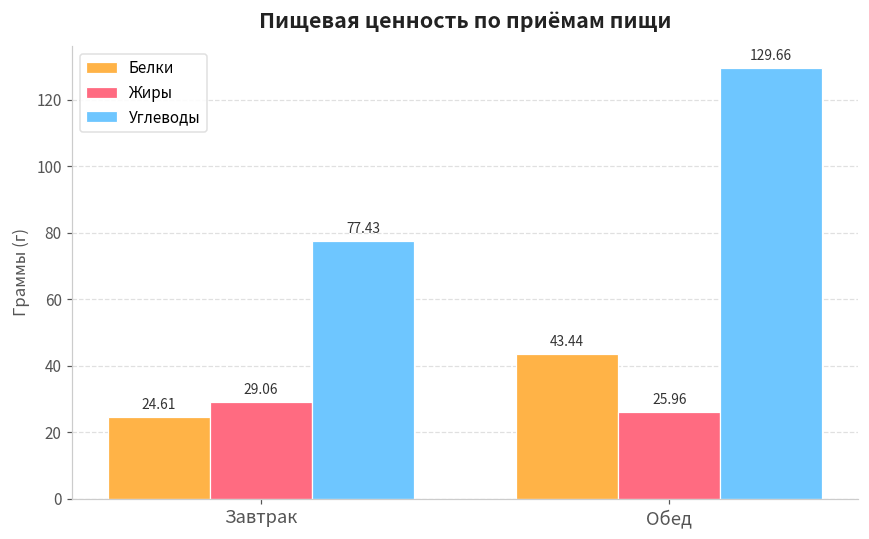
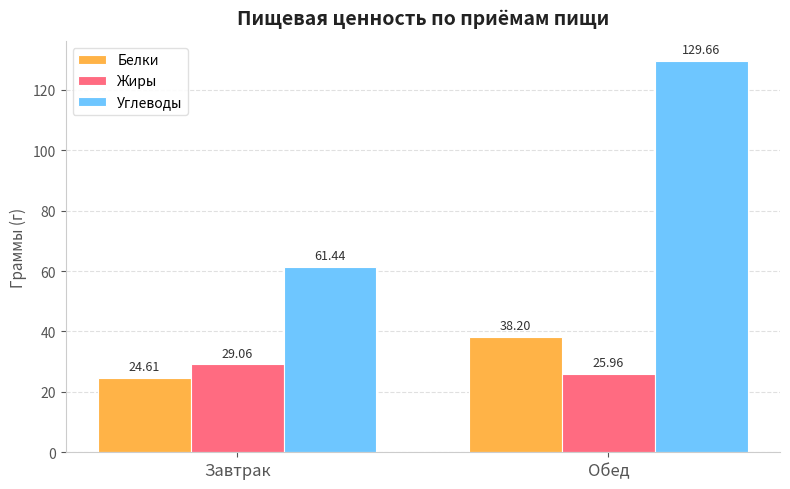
Углеводы, Завтрак: 77.43 -> 61.44
Белки, Обед: 43.44 -> 38.20
